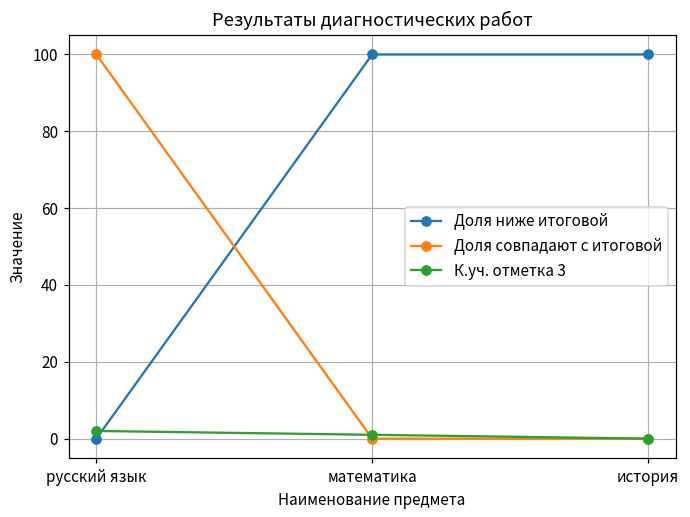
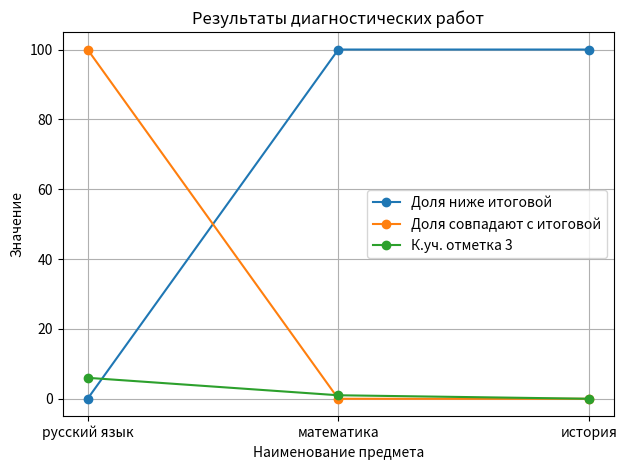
К.уч. отметка 3, русский язык: 2 -> 6
